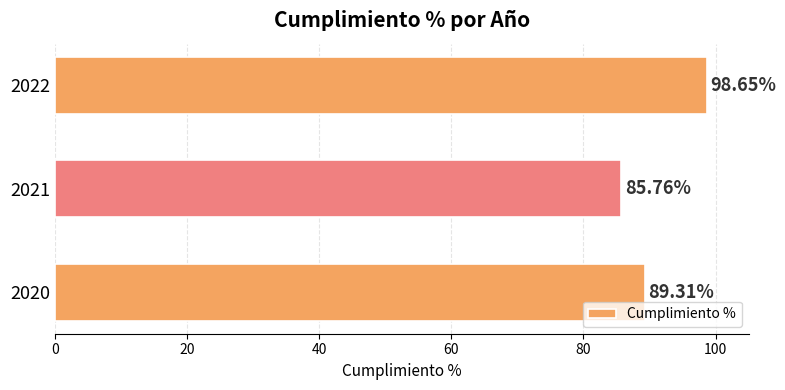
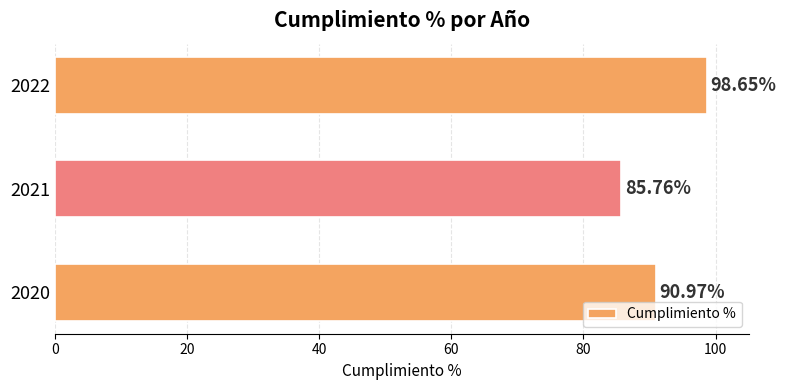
2020: 89.31% -> 90.97%
